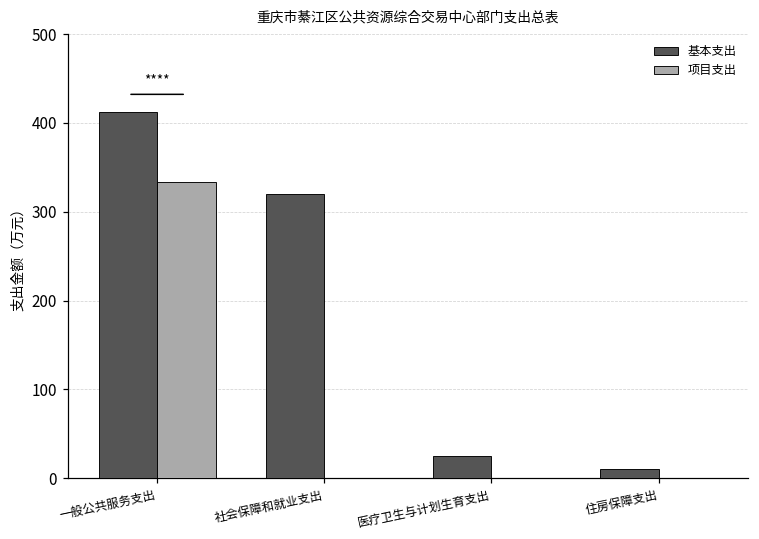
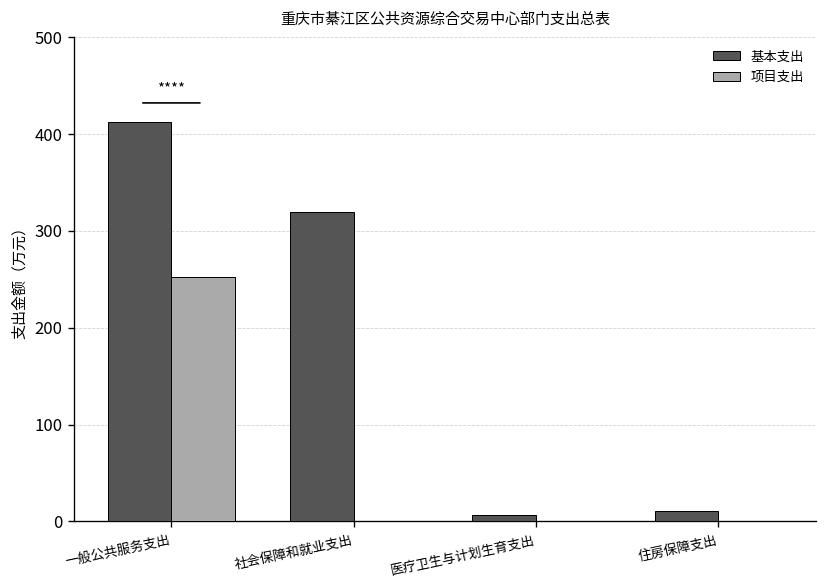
项目支出, 一般公共服务支出: 330 -> 250
基本支出, 医疗卫生与计划生育支出: 20 -> 10
